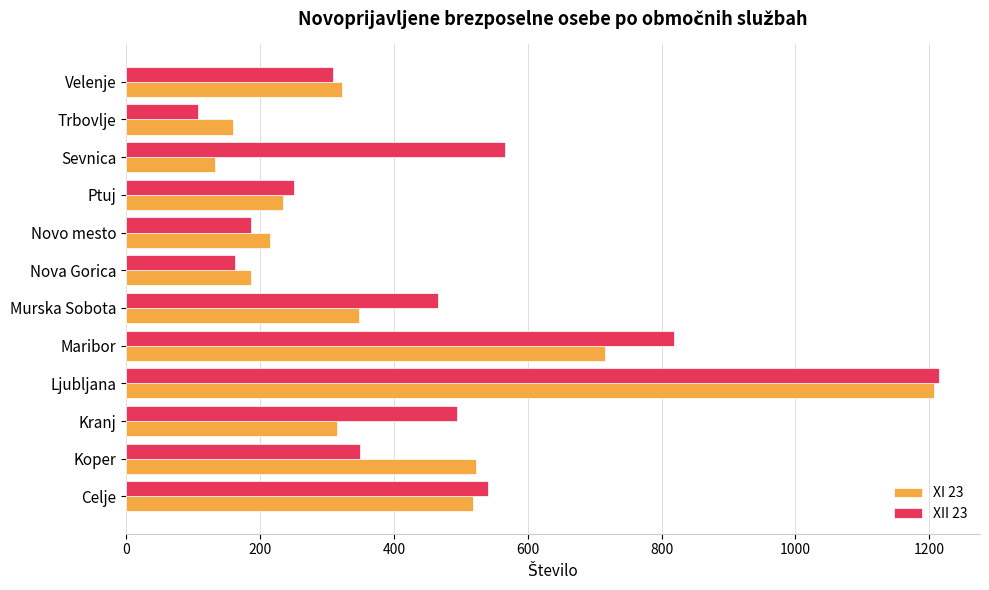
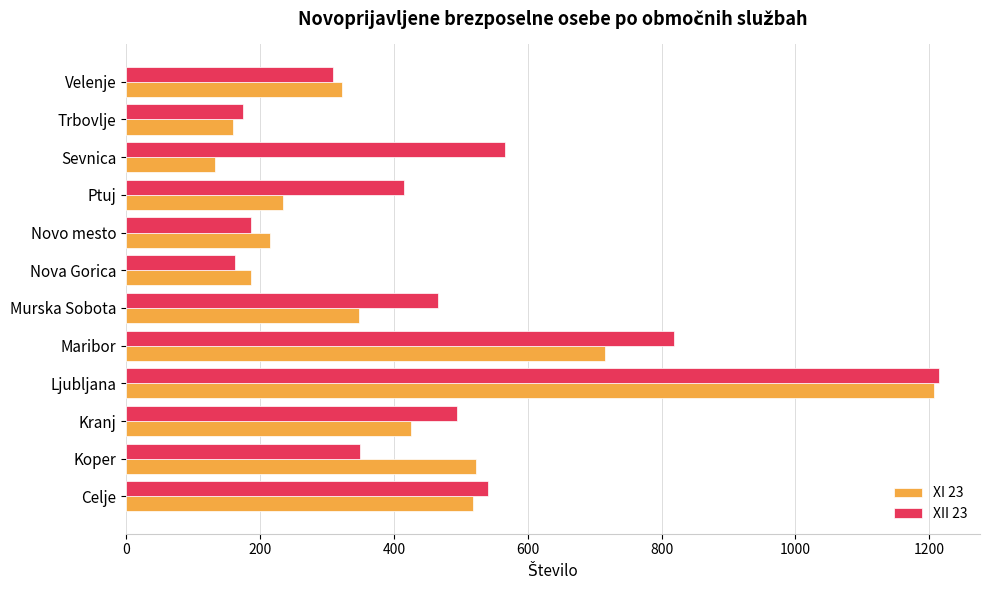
XII 23, Trbovlje: 110 -> 170
XII 23, Ptuj: 250 -> 420
XI 23, Kranj: 320 -> 430
